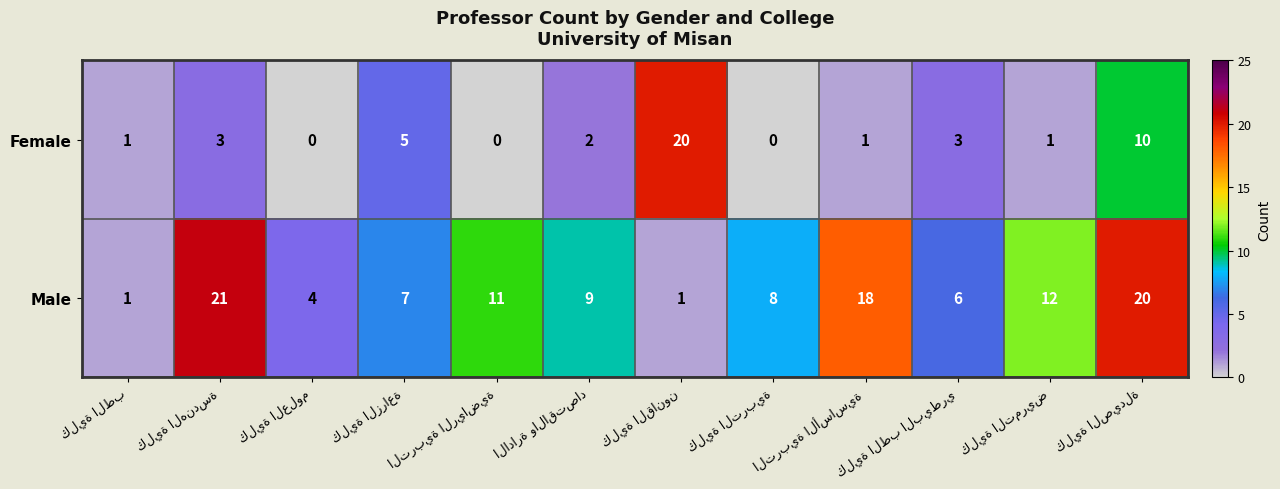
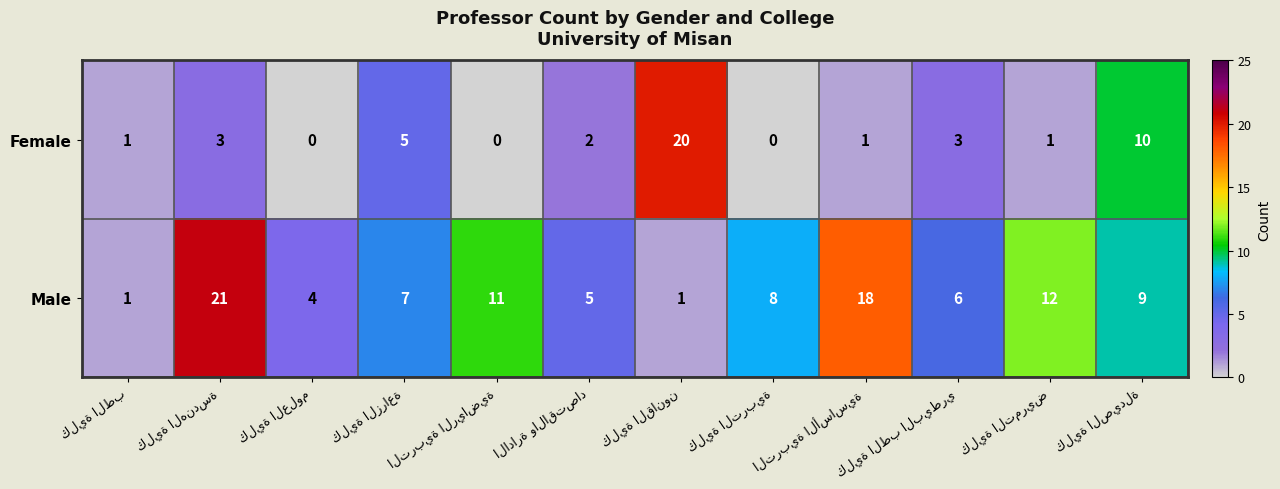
Male, الادارة والاقتصاد: 9 -> 5
Male, كلية الصيدلة: 20 -> 9
